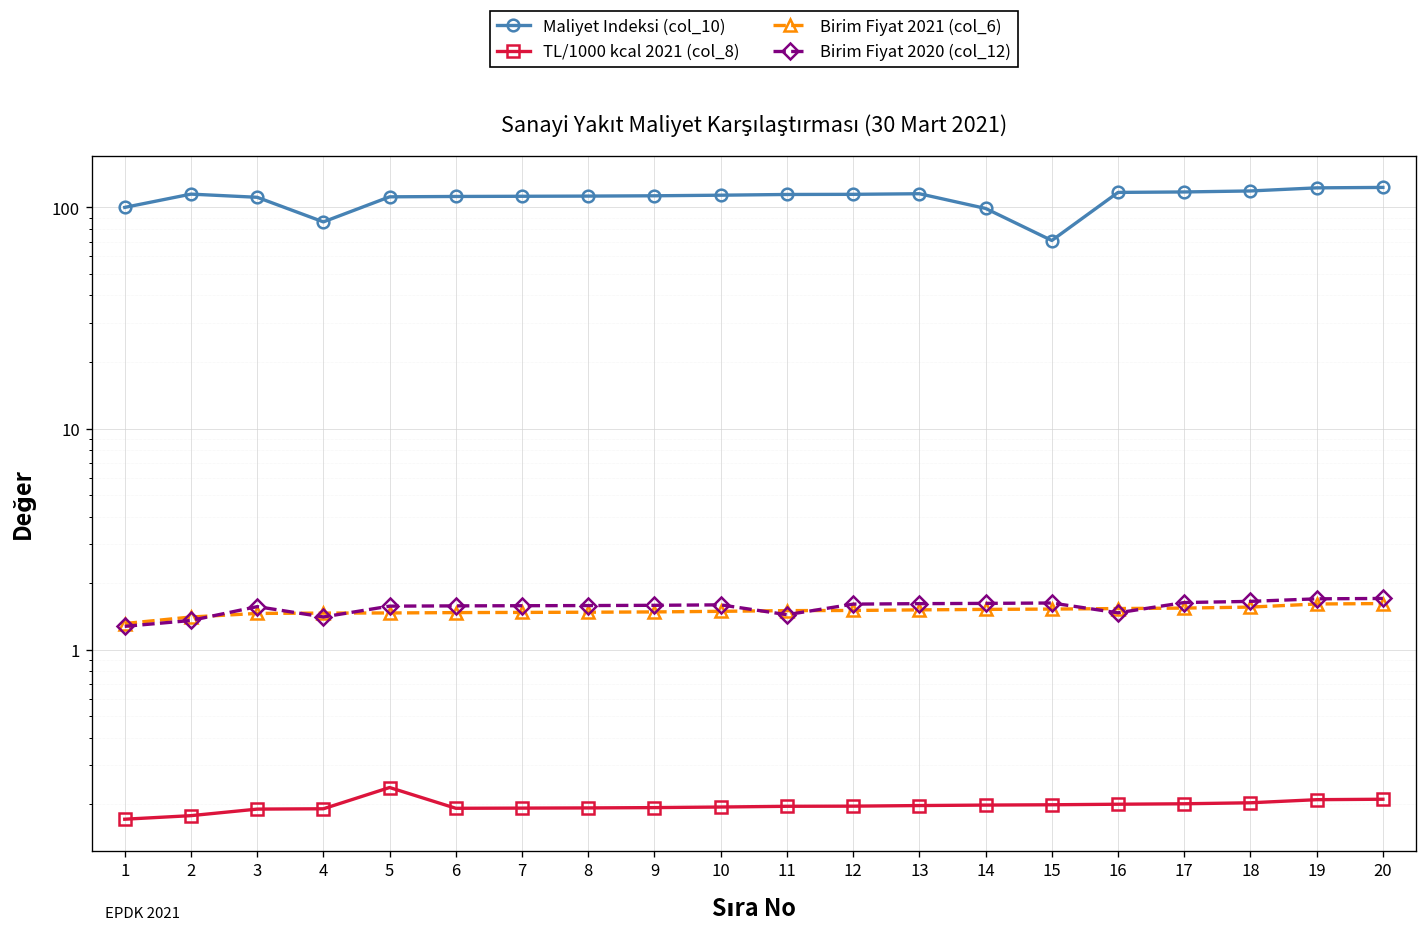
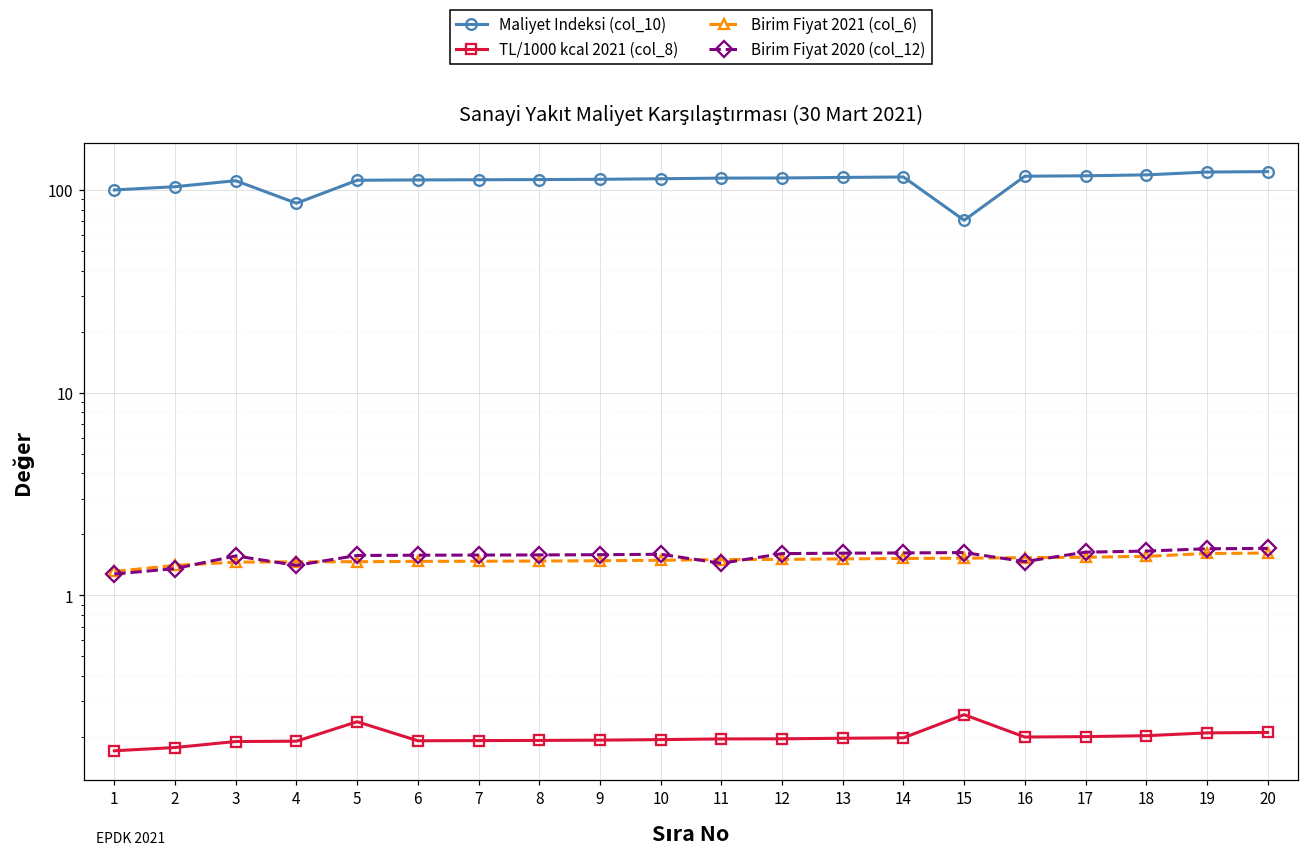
Maliyet Indeksi (col_10), 2: 110 -> 100
Maliyet Indeksi (col_10), 14: 100 -> 120
TL/1000 kcal 2021 (col_8), 15: 0.20 -> 0.26
